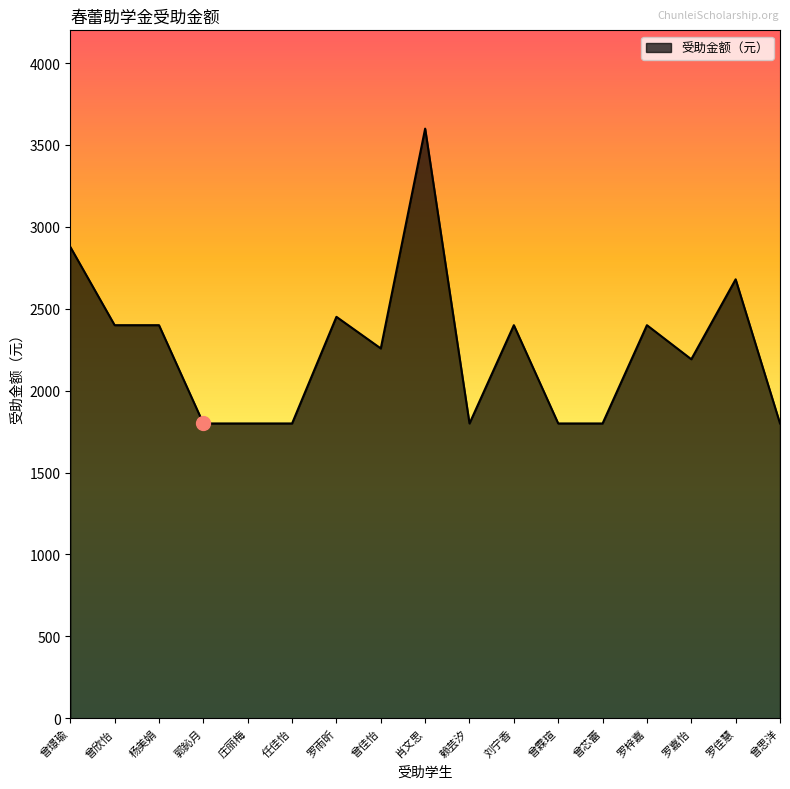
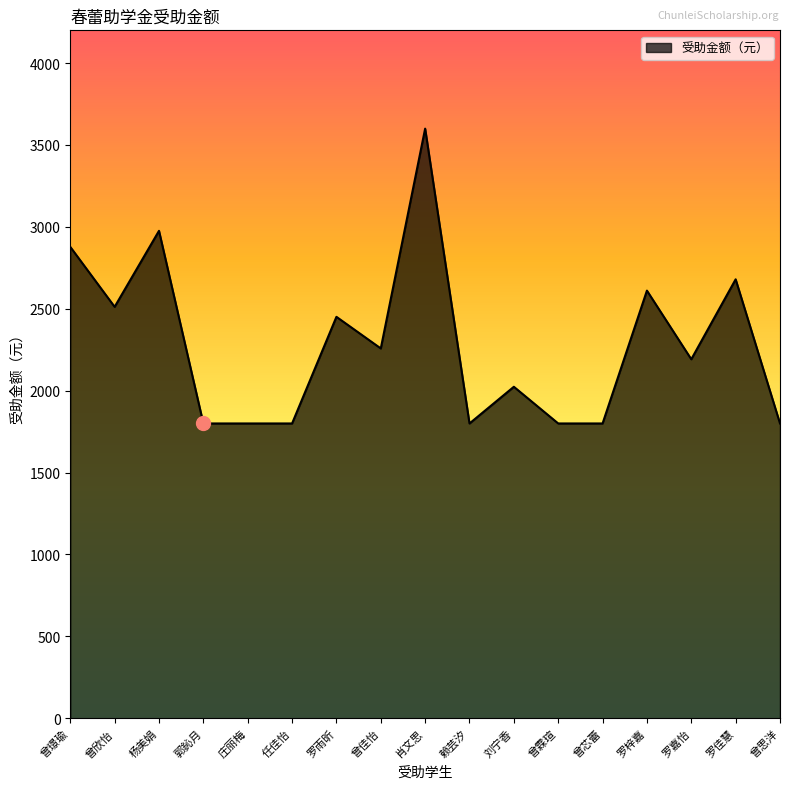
受助金额（元）, 曾欣怡: 2400 -> 2510
受助金额（元）, 杨美娟: 2400 -> 2980
受助金额（元）, 刘宁香: 2400 -> 2020
受助金额（元）, 罗梓嘉: 2400 -> 2610
